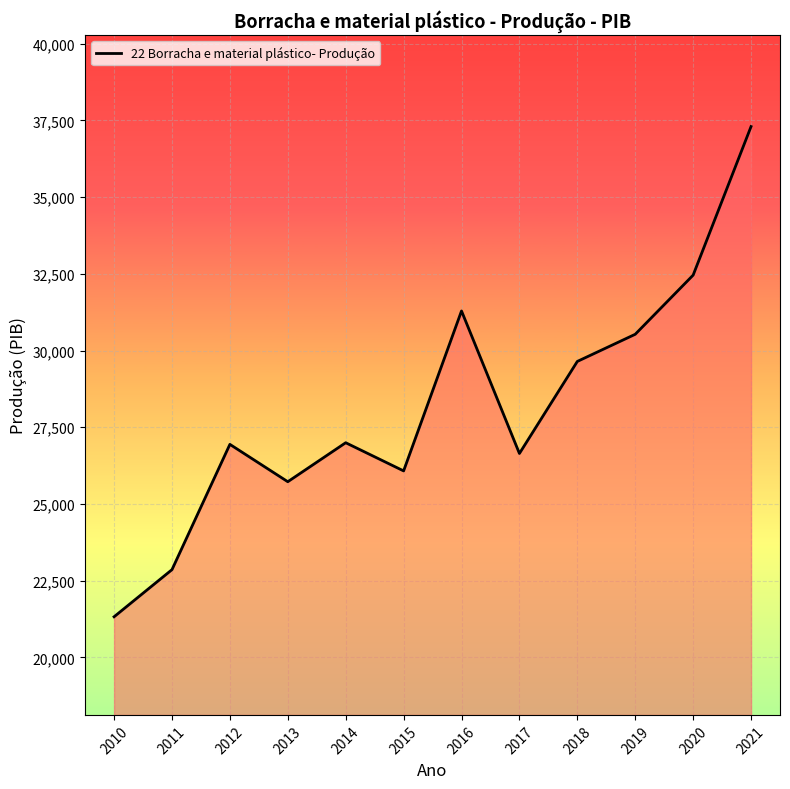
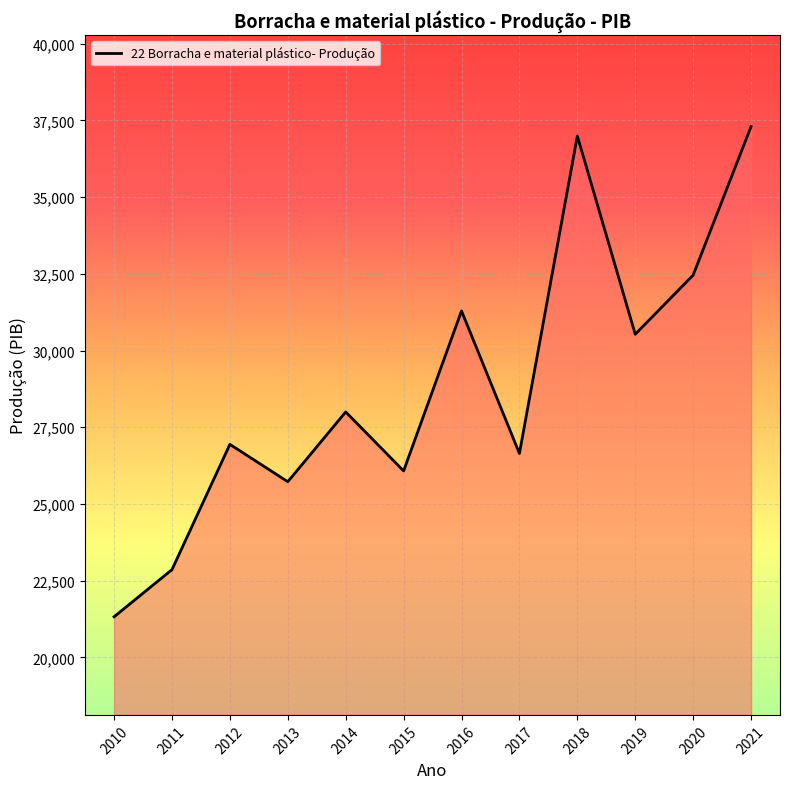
2014: 27,000 -> 28,000
2018: 29,600 -> 37,000
